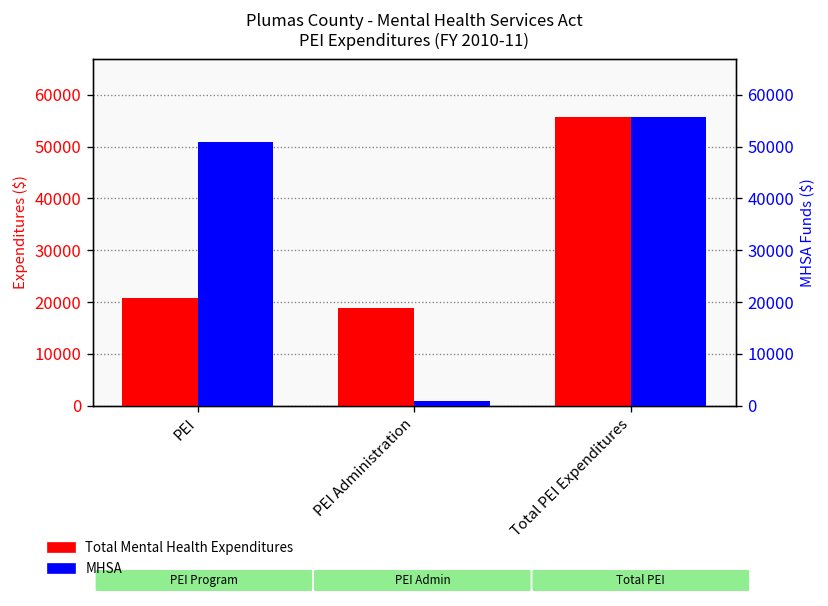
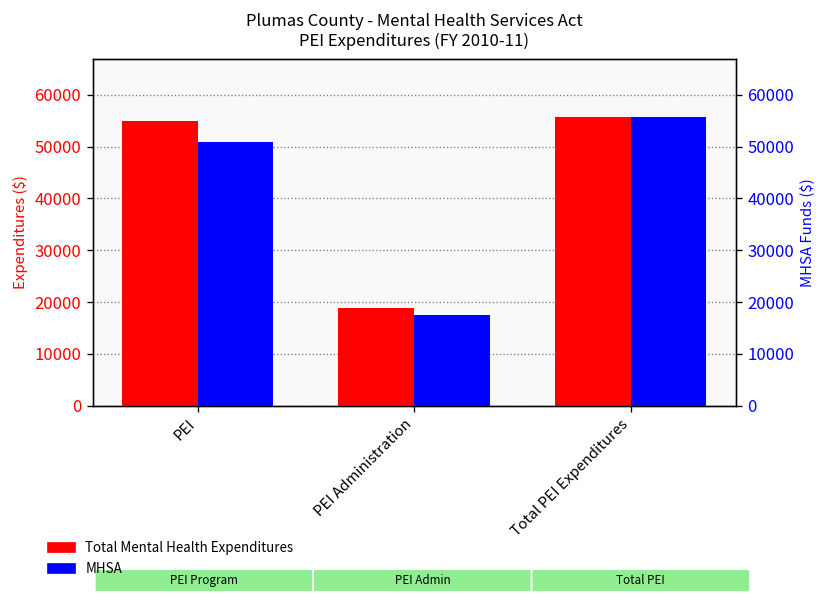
Total Mental Health Expenditures, PEI: 21000 -> 55000
MHSA, PEI Administration: 1000 -> 17000
